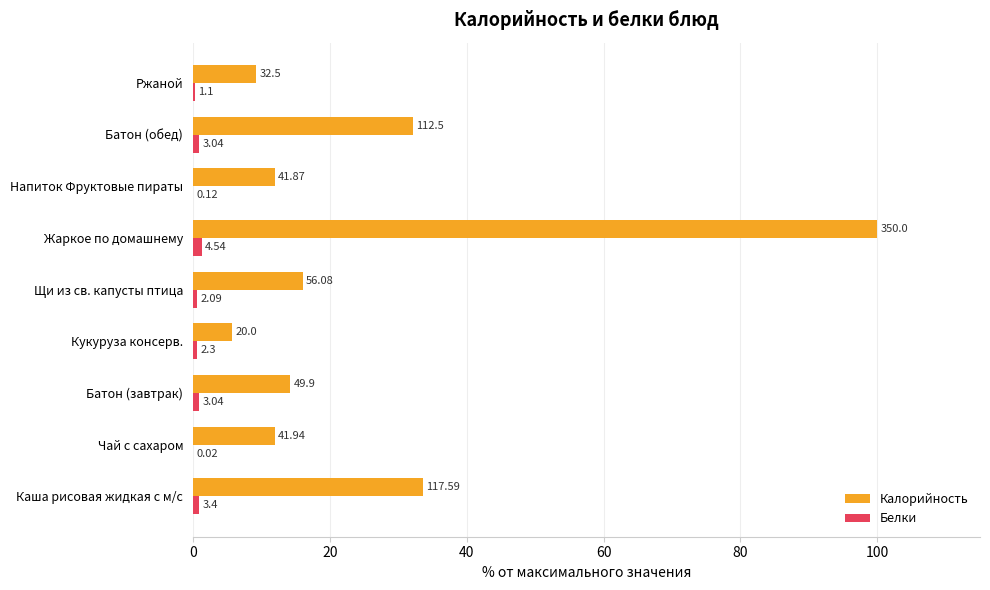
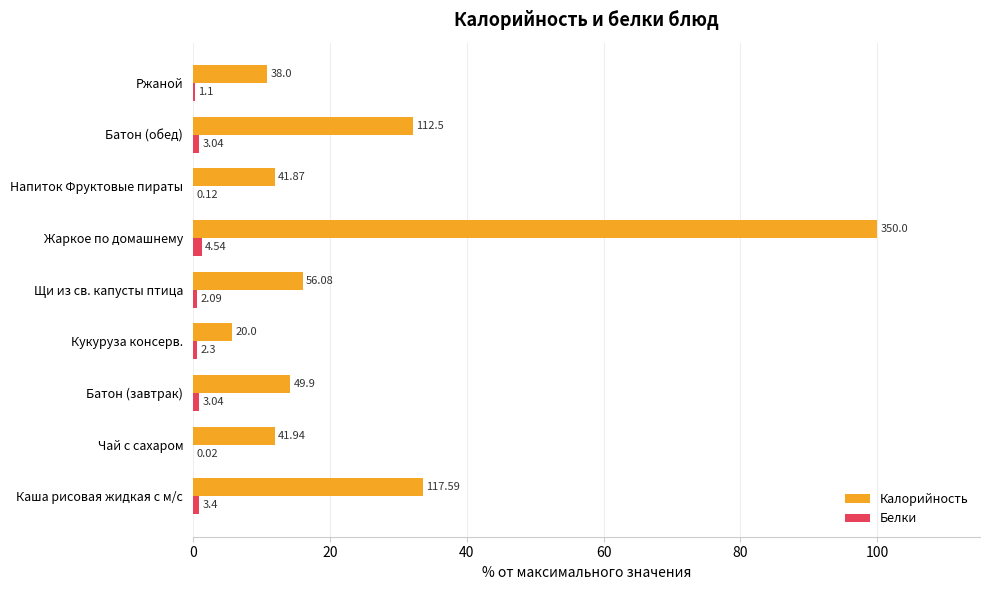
Калорийность, Ржаной: 32.5 -> 38.0
